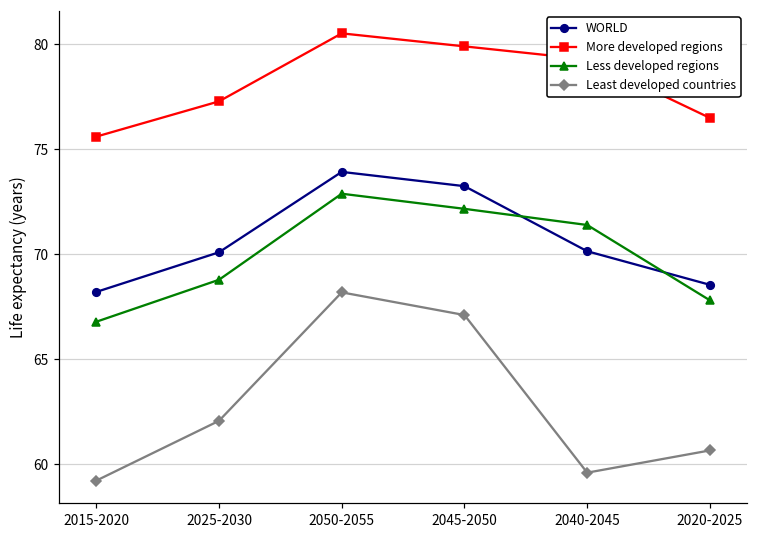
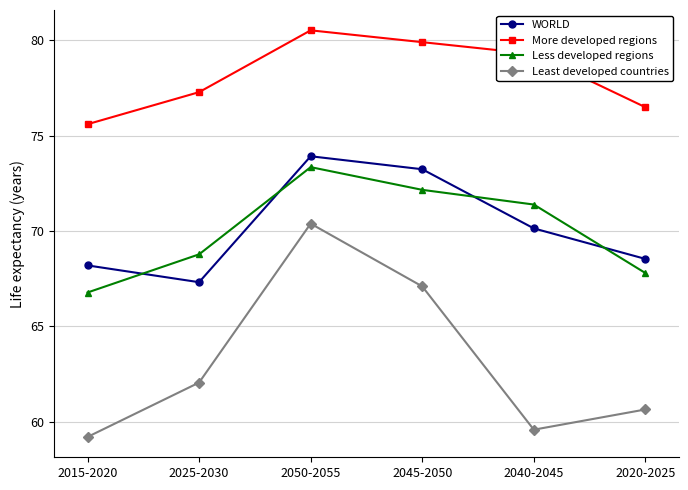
WORLD, 2025-2030: 70.1 -> 67.3
Less developed regions, 2050-2055: 72.9 -> 73.4
Least developed countries, 2050-2055: 68.2 -> 70.4
